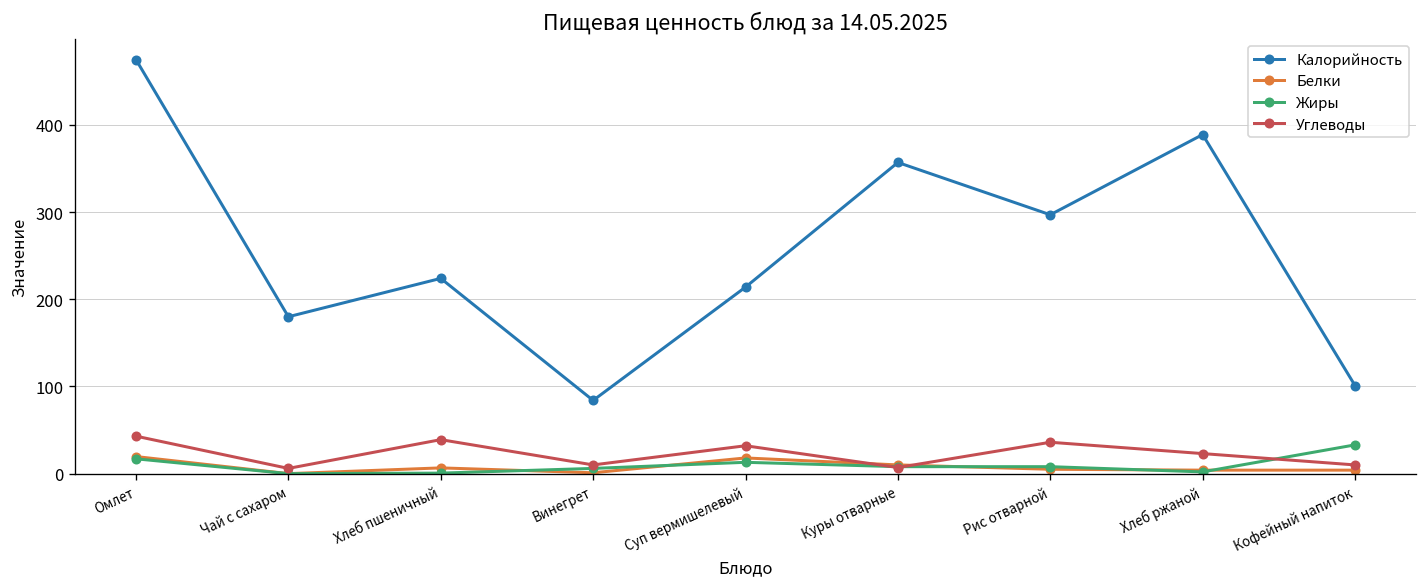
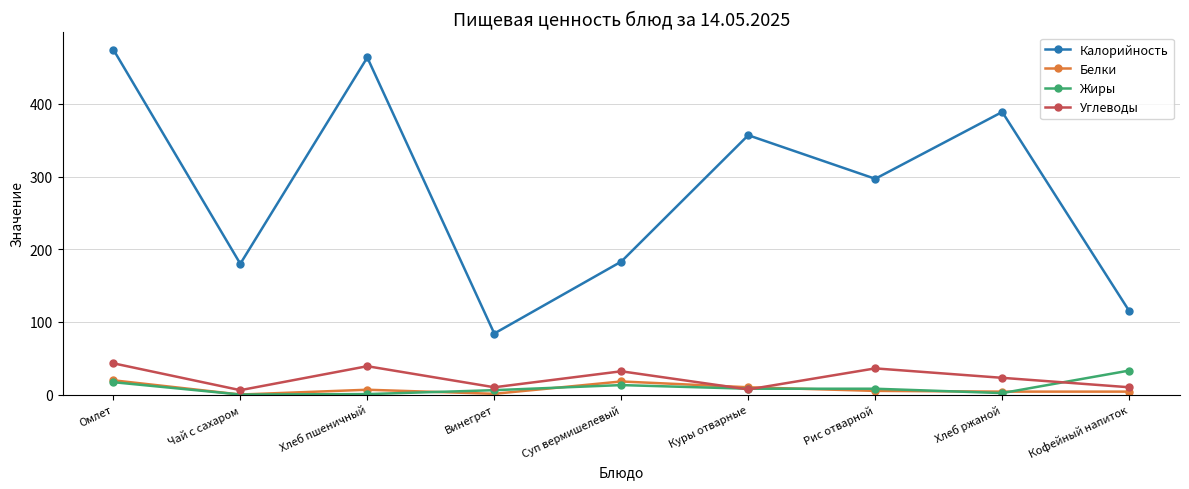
Калорийность, Хлеб пшеничный: 220 -> 460
Калорийность, Суп вермишелевый: 210 -> 180
Калорийность, Кофейный напиток: 100 -> 120
